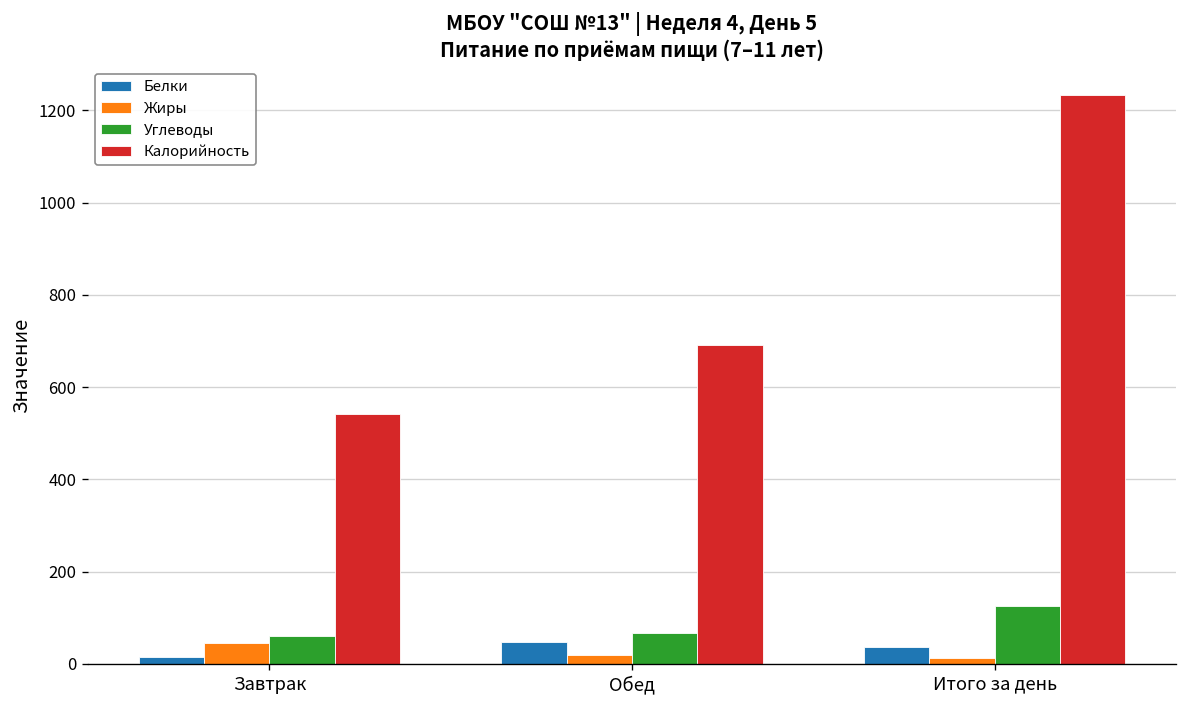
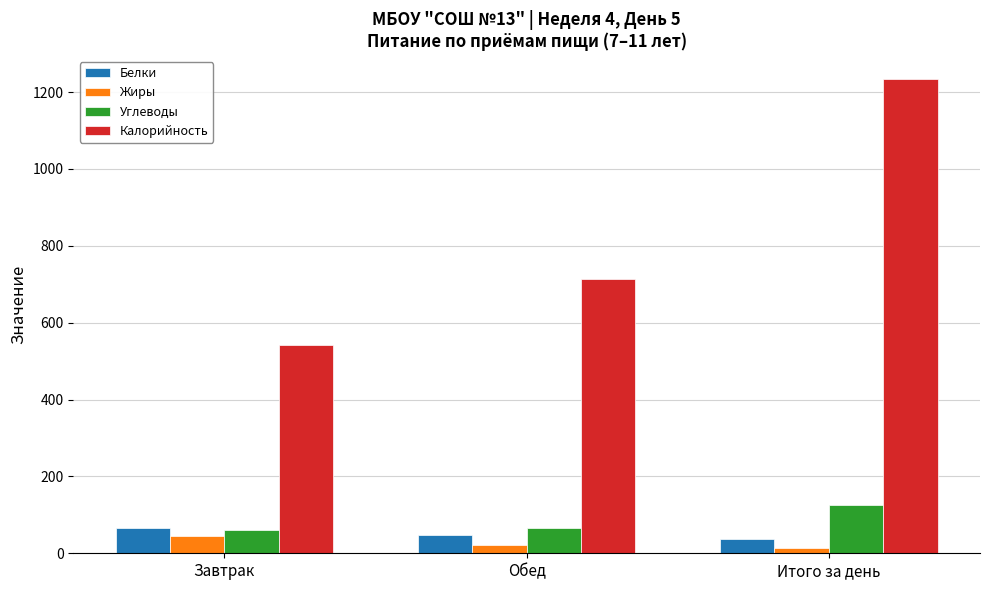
Белки, Завтрак: 20 -> 70
Калорийность, Обед: 690 -> 710
